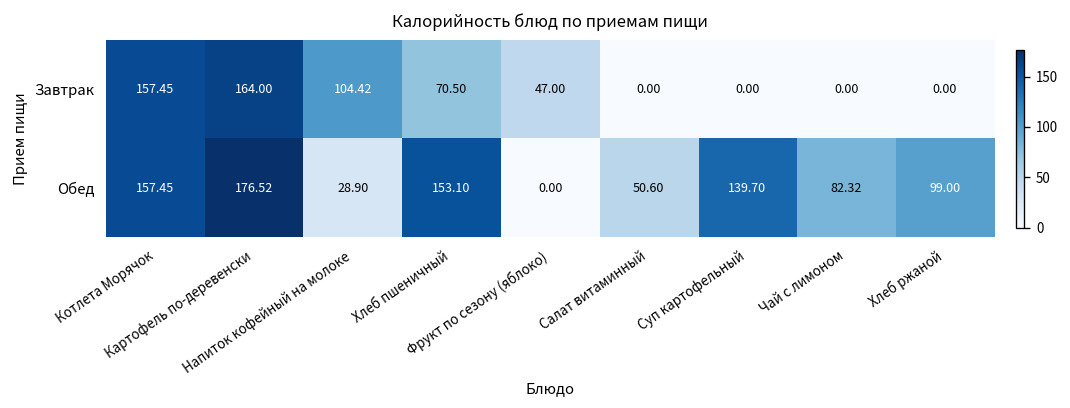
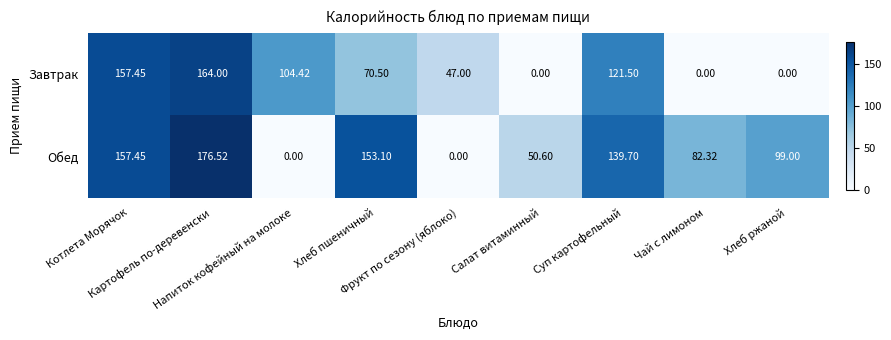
Завтрак, Суп картофельный: 0.00 -> 121.50
Обед, Напиток кофейный на молоке: 28.90 -> 0.00
